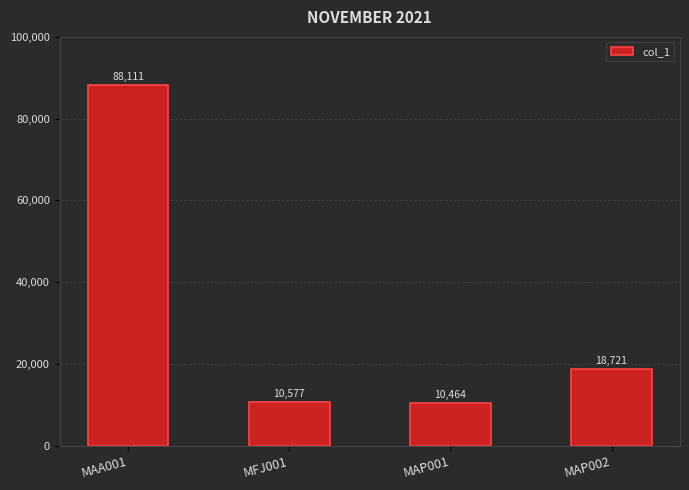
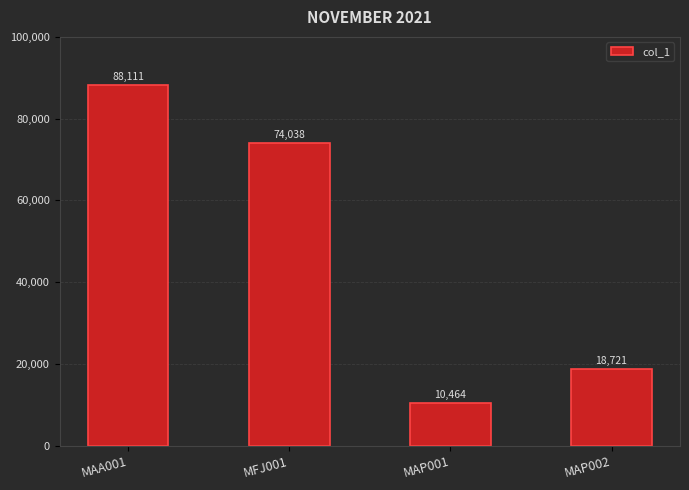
MFJ001: 10,577 -> 74,038
